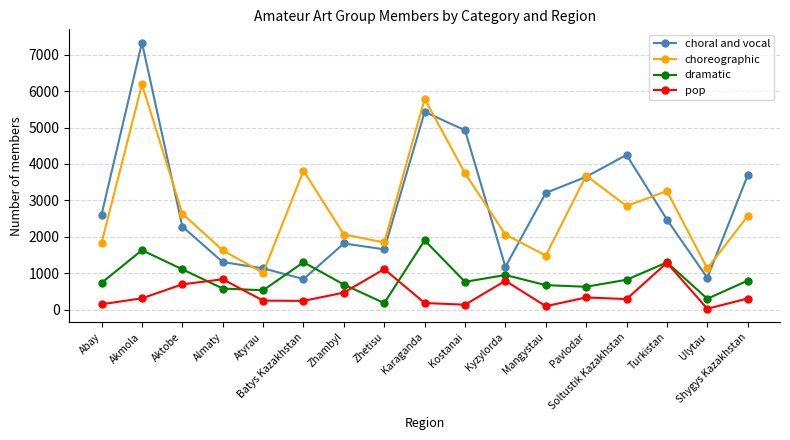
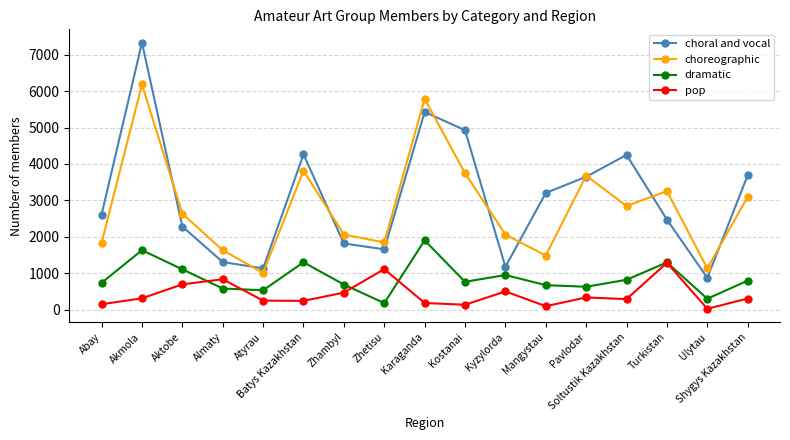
choral and vocal, Batys Kazakhstan: 800 -> 4300
pop, Kyzylorda: 800 -> 500
choreographic, Shygys Kazakhstan: 2600 -> 3100
